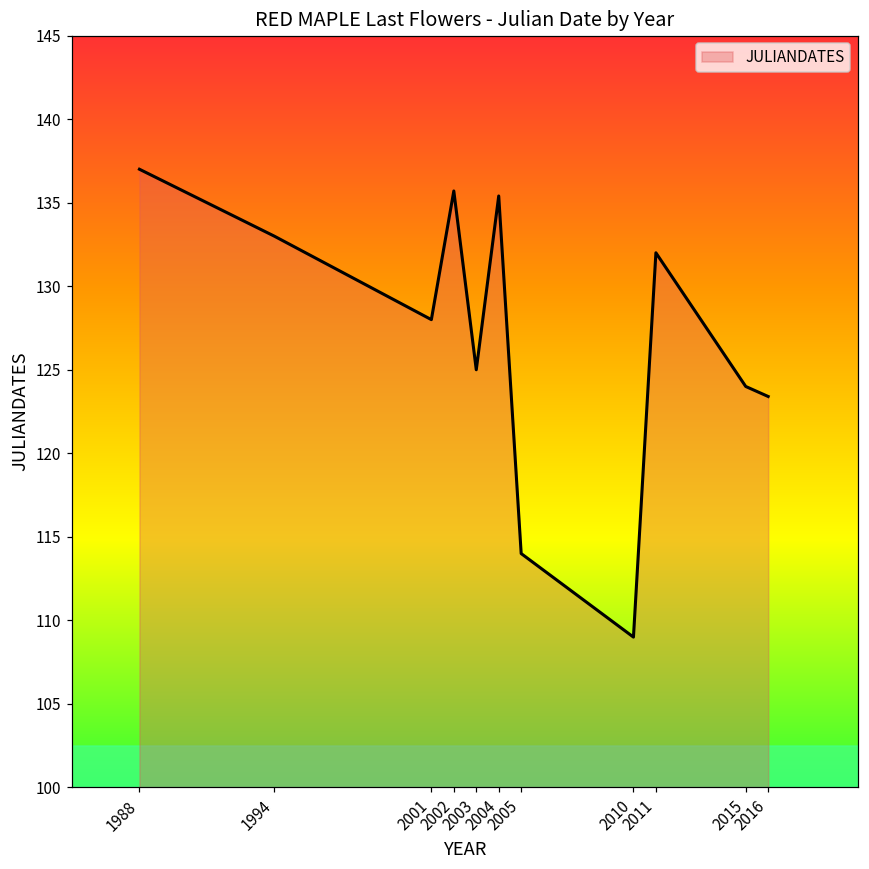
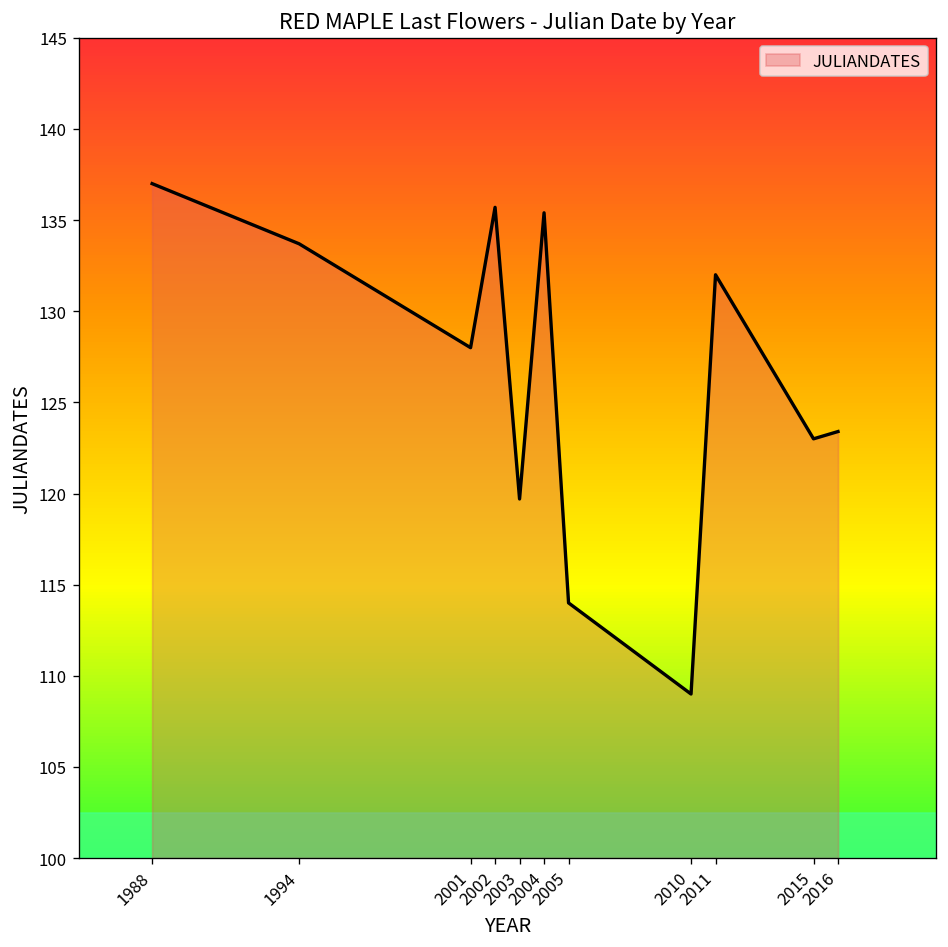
1994: 133.0 -> 133.7
2003: 125.0 -> 119.7
2015: 124 -> 123
